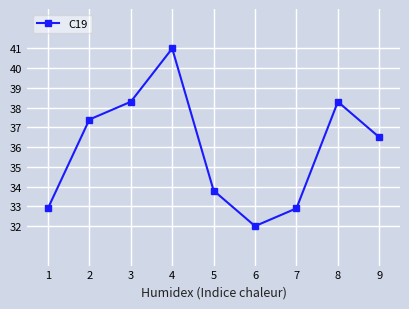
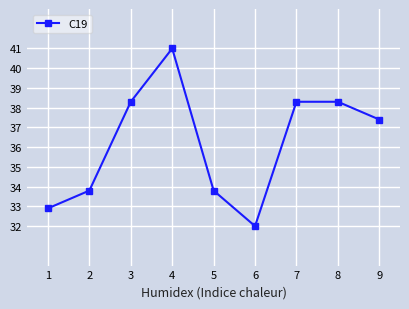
2: 37.4 -> 33.8
7: 32.9 -> 38.3
9: 36.5 -> 37.4
